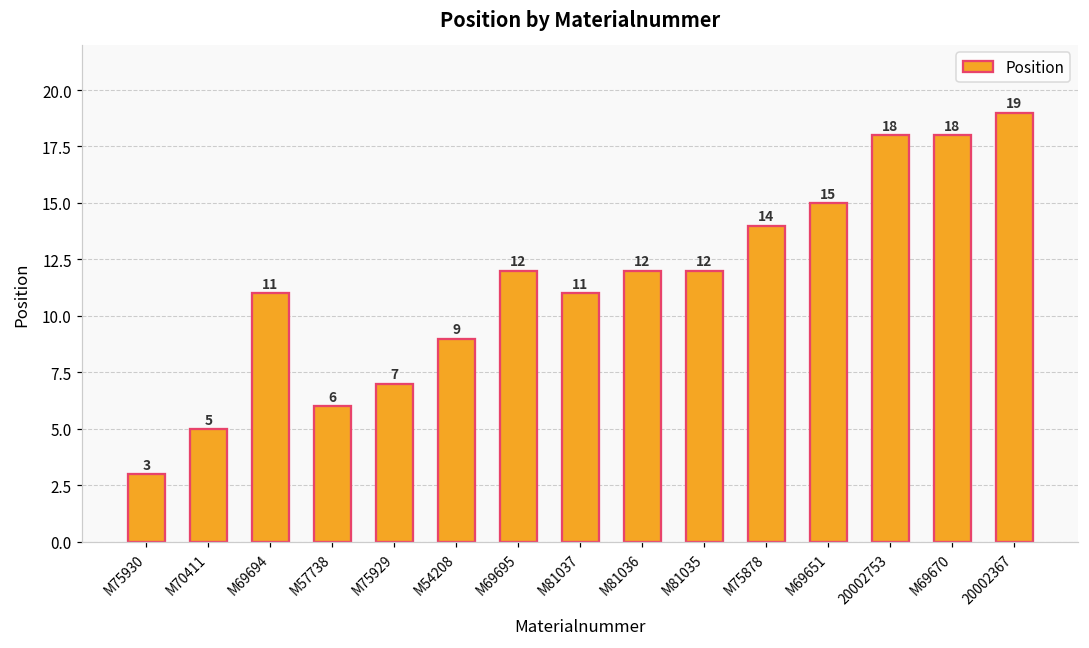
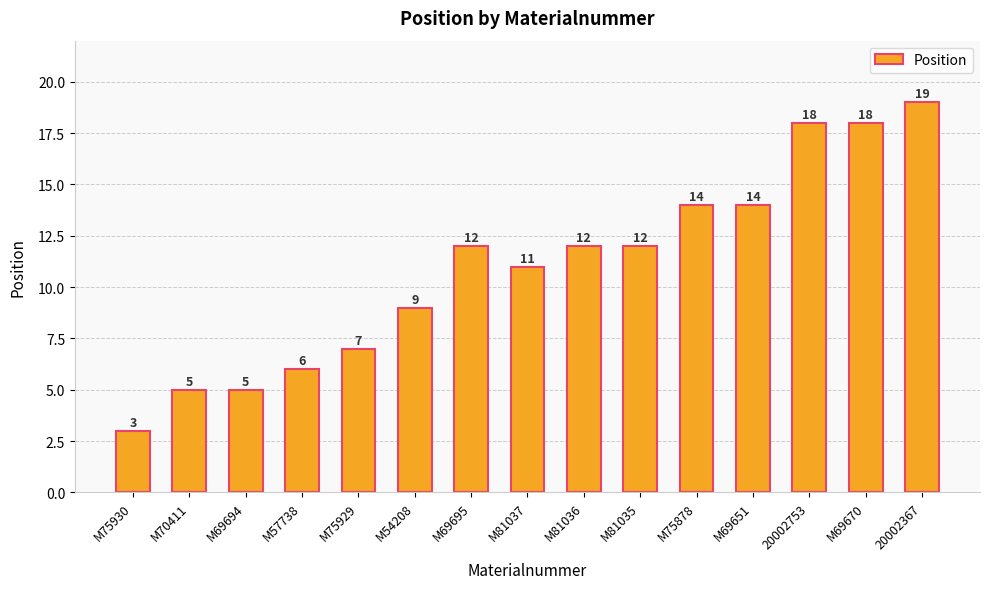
M69694: 11 -> 5
M69651: 15 -> 14
